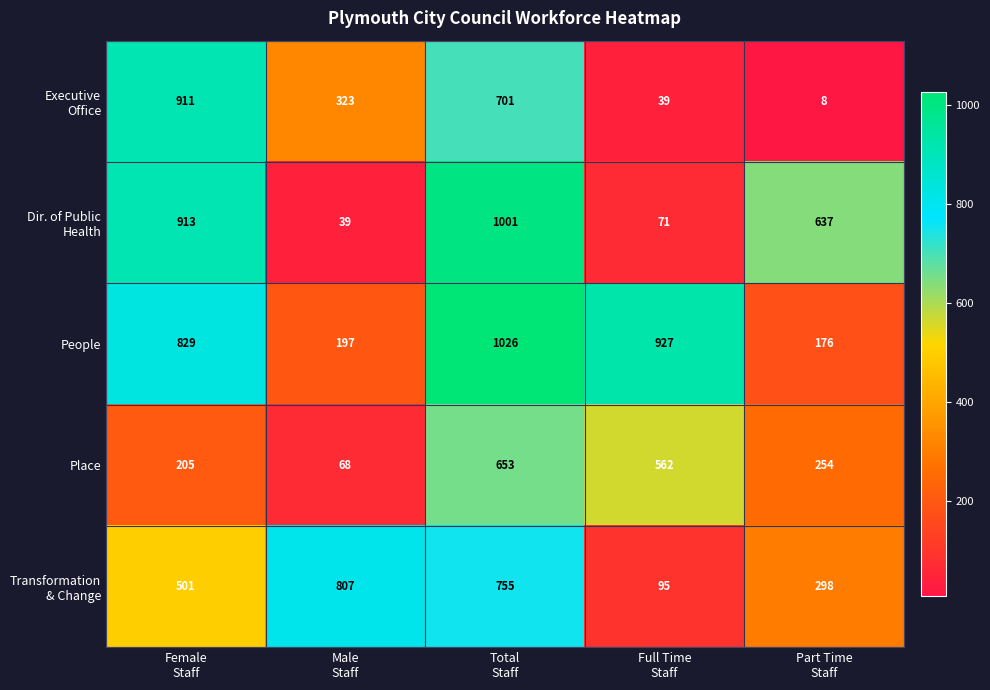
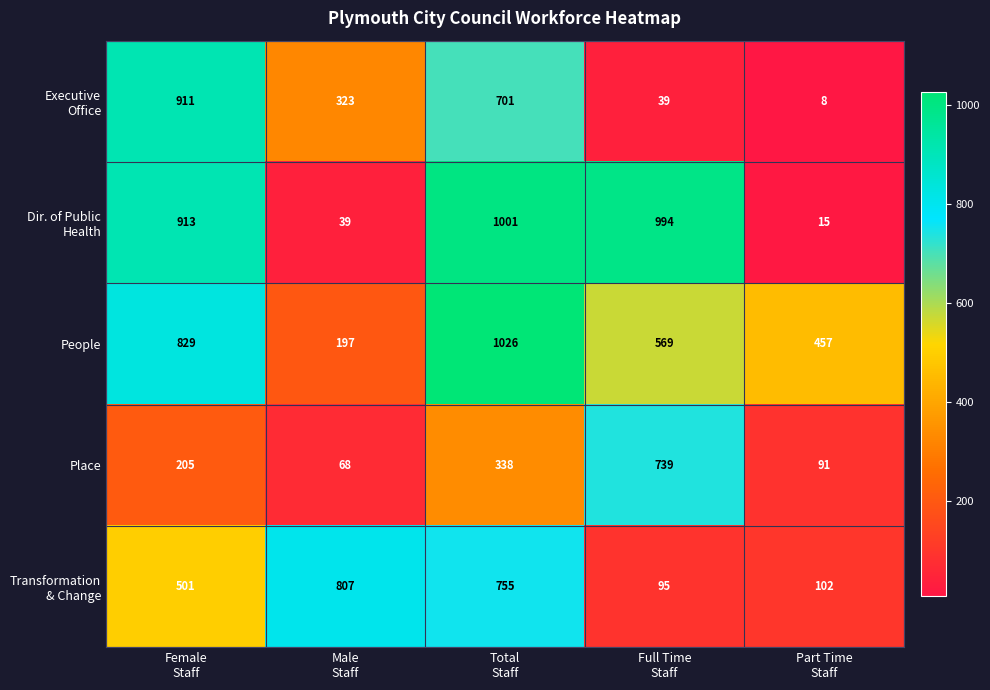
Dir. of Public Health, Full Time Staff: 71 -> 994
Dir. of Public Health, Part Time Staff: 637 -> 15
People, Full Time Staff: 927 -> 569
People, Part Time Staff: 176 -> 457
Place, Total Staff: 653 -> 338
Place, Full Time Staff: 562 -> 739
Place, Part Time Staff: 254 -> 91
Transformation & Change, Part Time Staff: 298 -> 102
